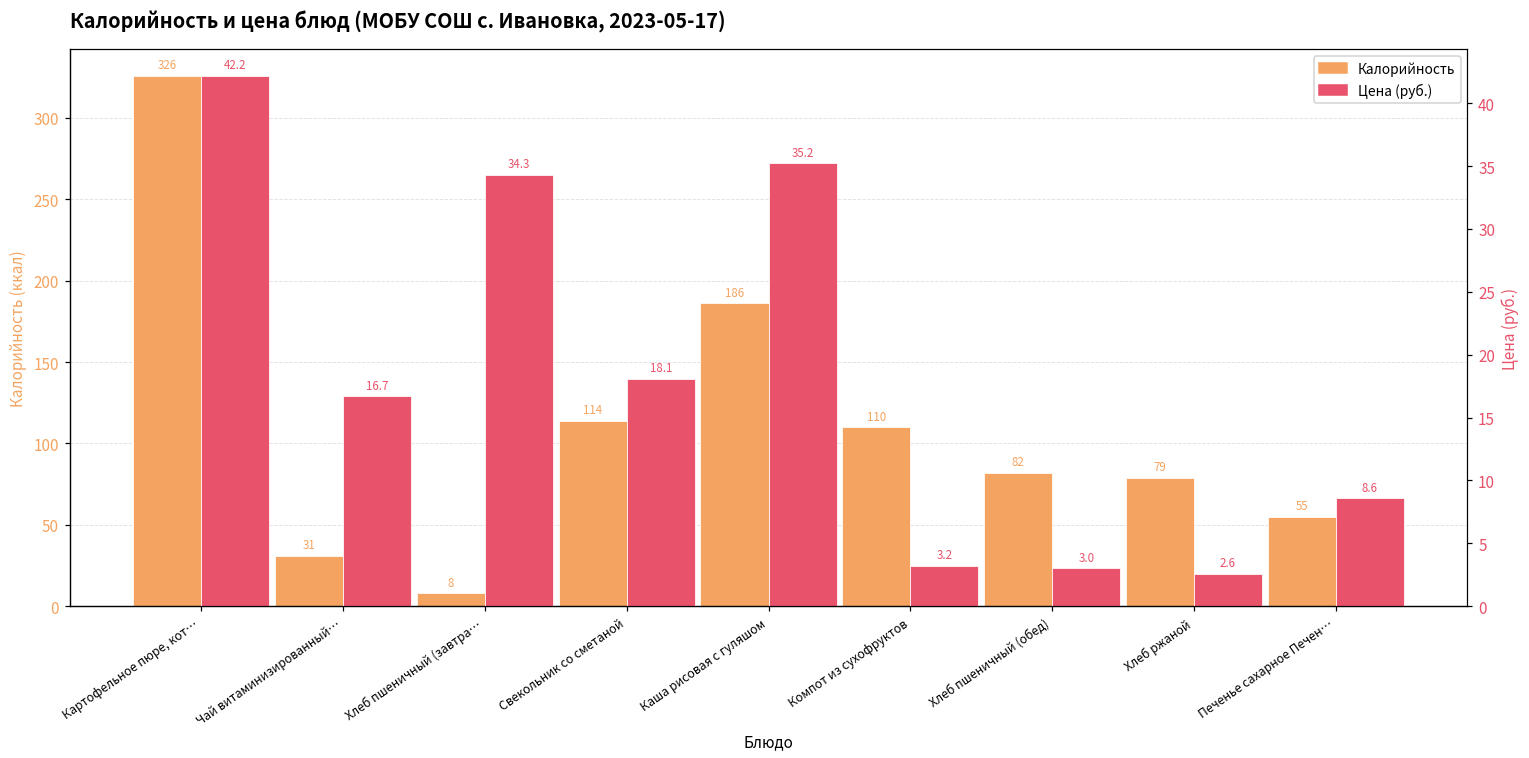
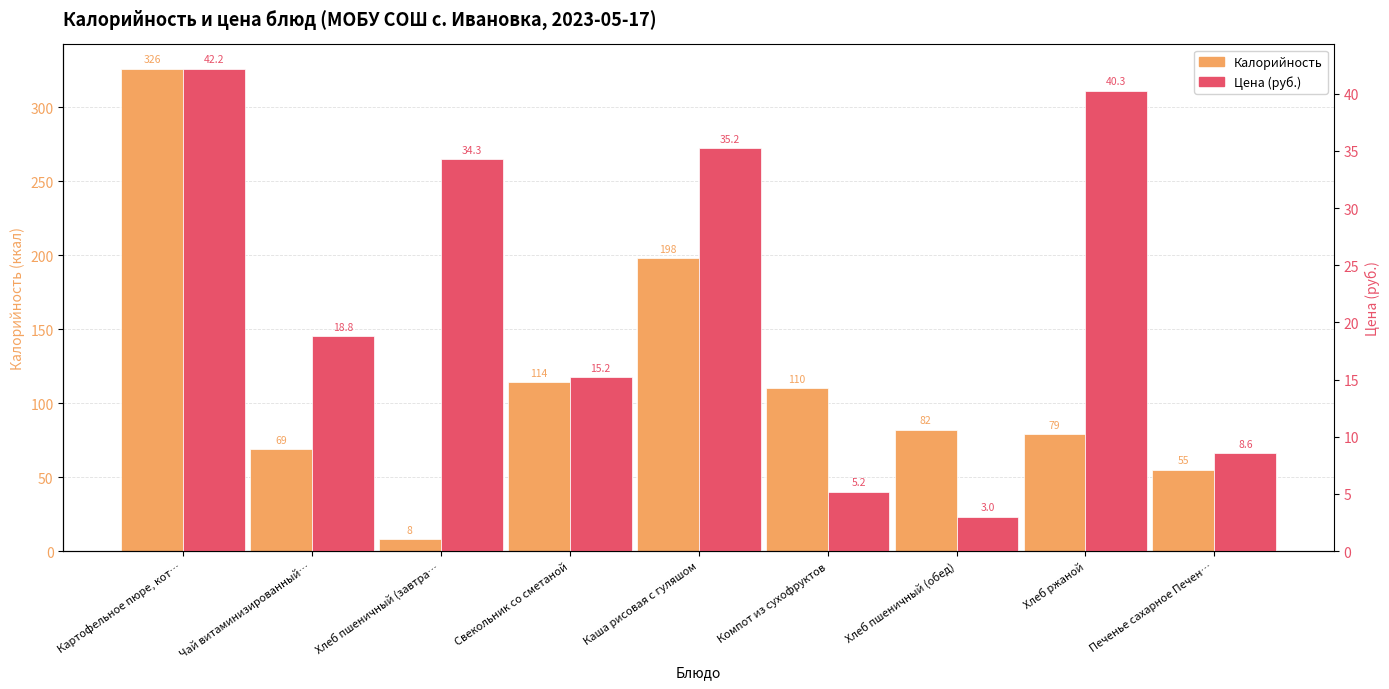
Калорийность, Чай витаминизированный…: 31 -> 69
Калорийность, Каша рисовая с гуляшом: 186 -> 198
Цена (руб.), Чай витаминизированный…: 16.7 -> 18.8
Цена (руб.), Свекольник со сметаной: 18.1 -> 15.2
Цена (руб.), Компот из сухофруктов: 3.2 -> 5.2
Цена (руб.), Хлеб ржаной: 2.6 -> 40.3
